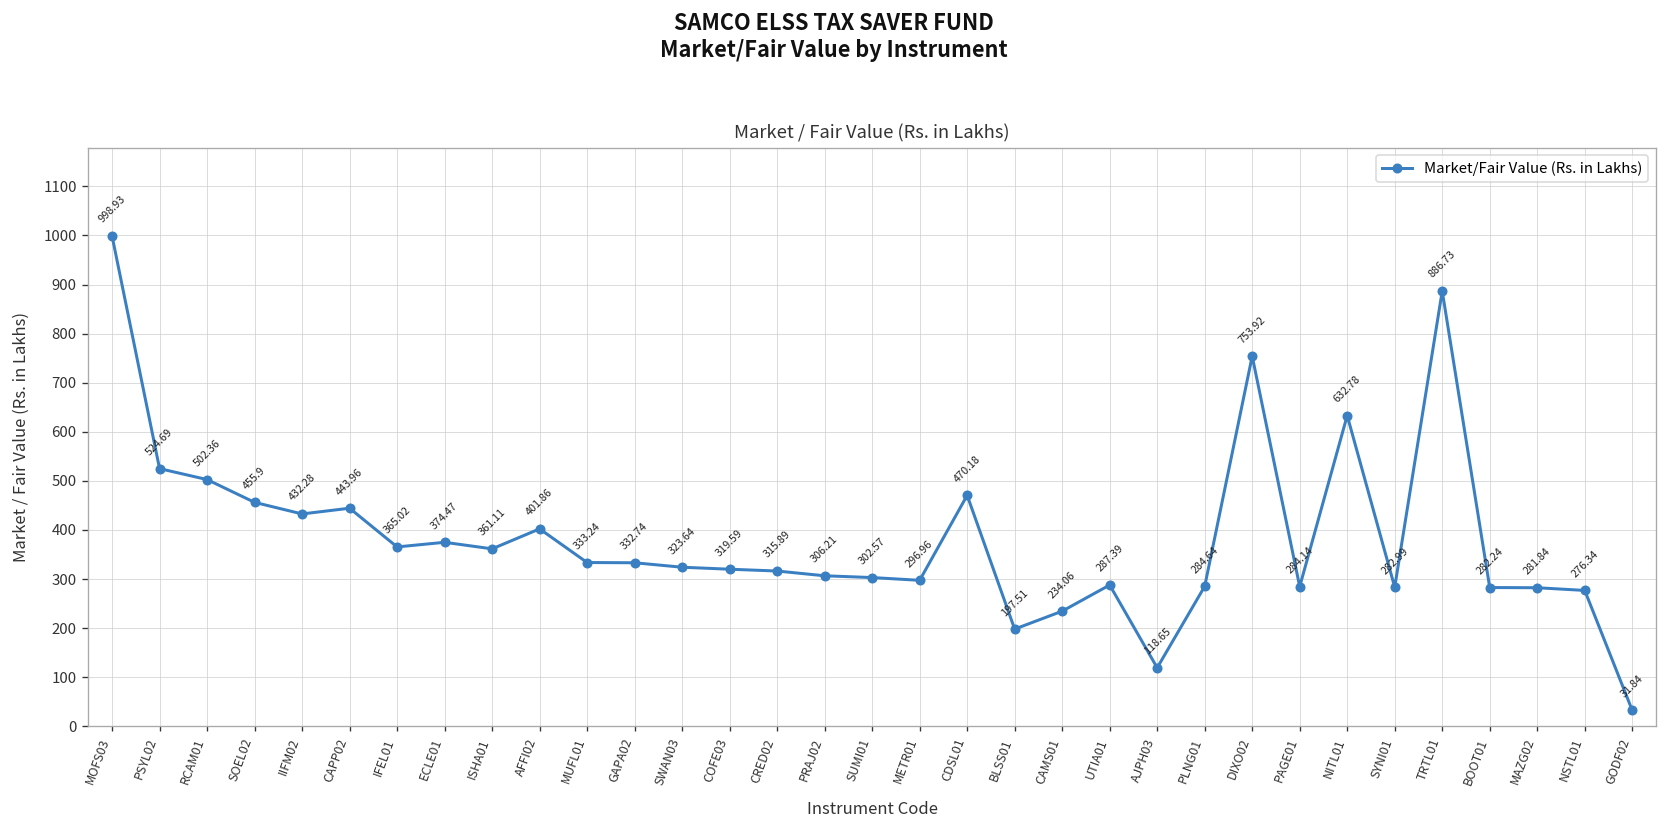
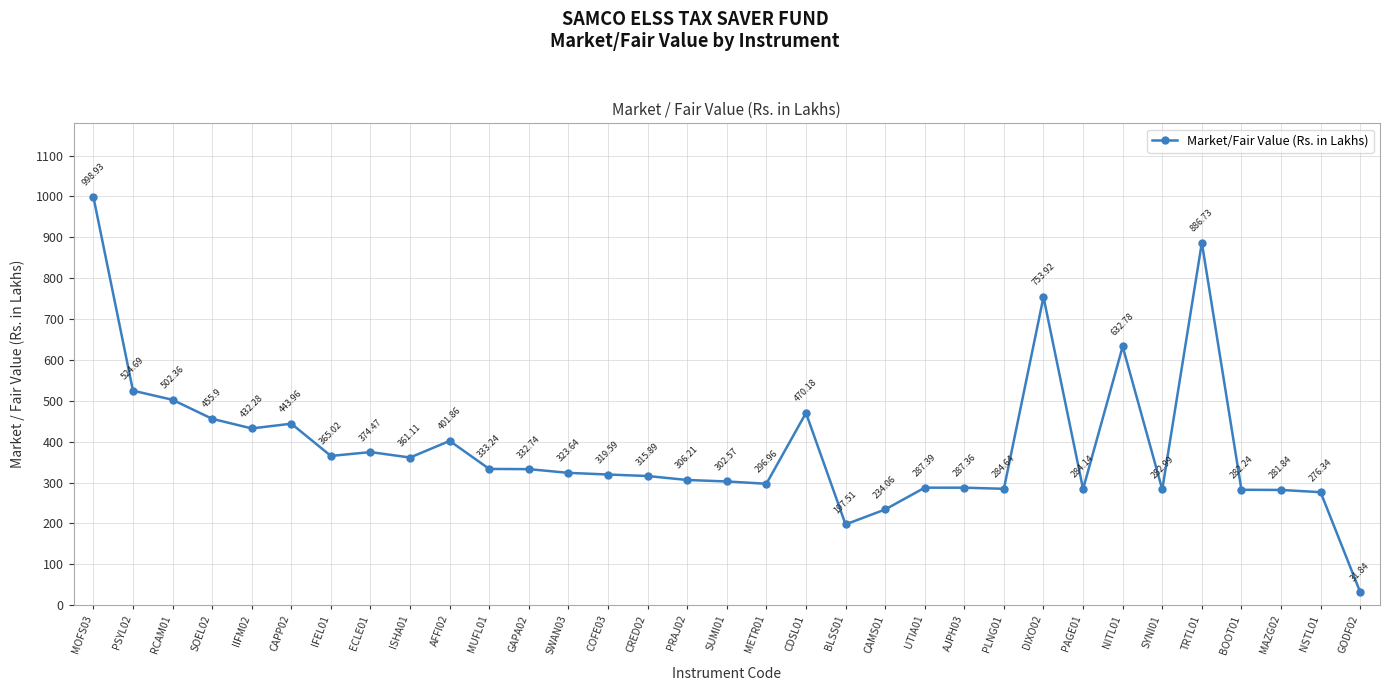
AJPH03: 118.65 -> 287.36
